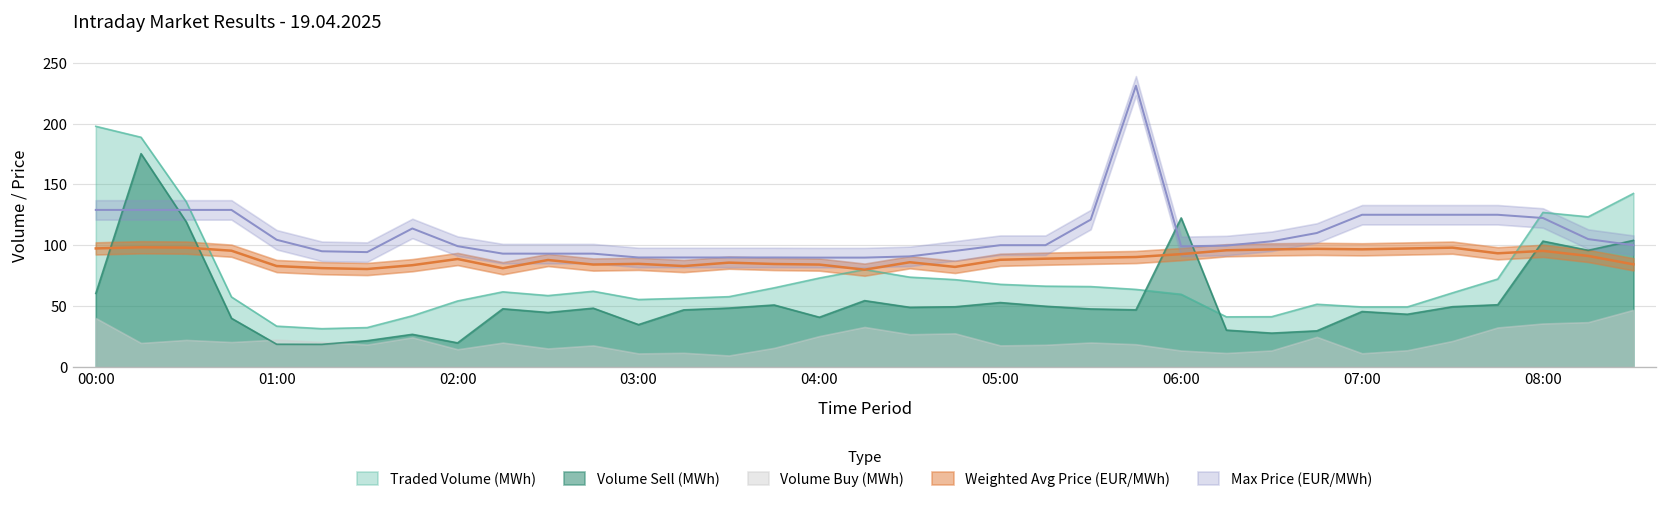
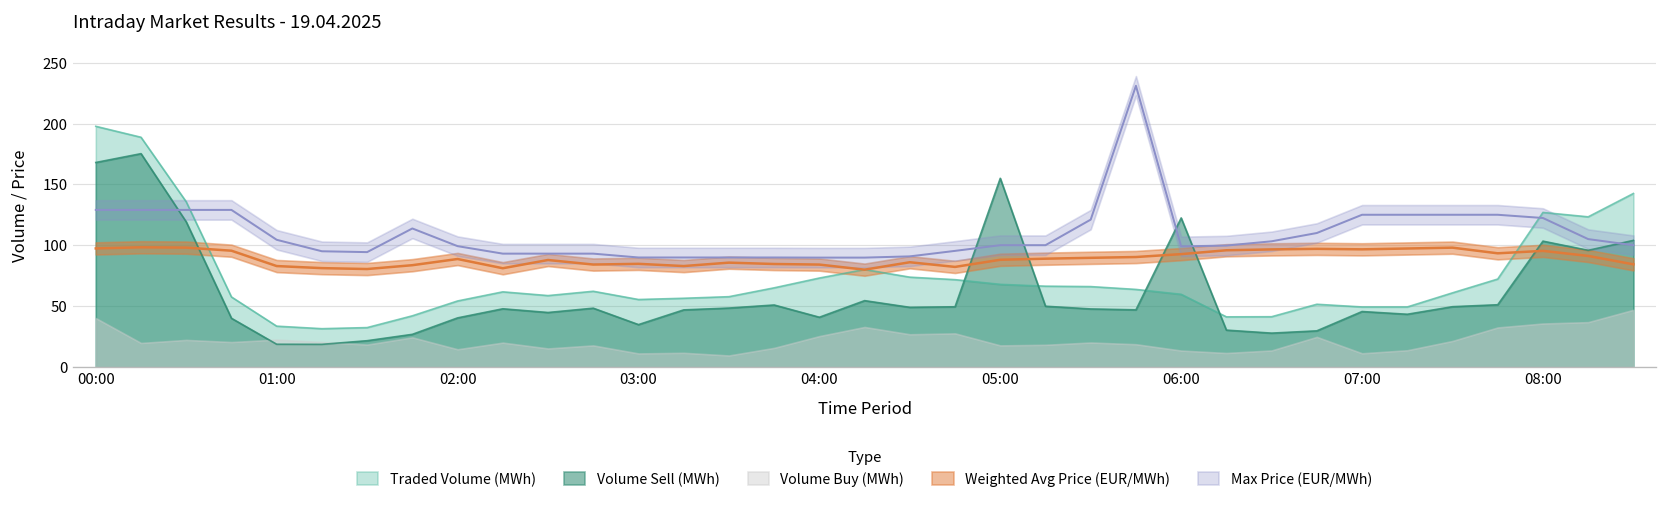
Volume Sell (MWh), 00:00: 60 -> 168
Volume Sell (MWh), 02:00: 20 -> 40
Volume Sell (MWh), 05:00: 53 -> 155
